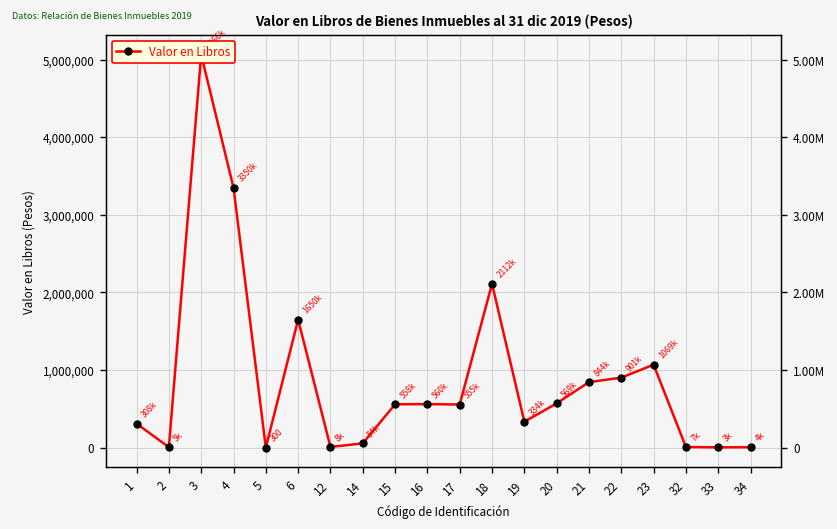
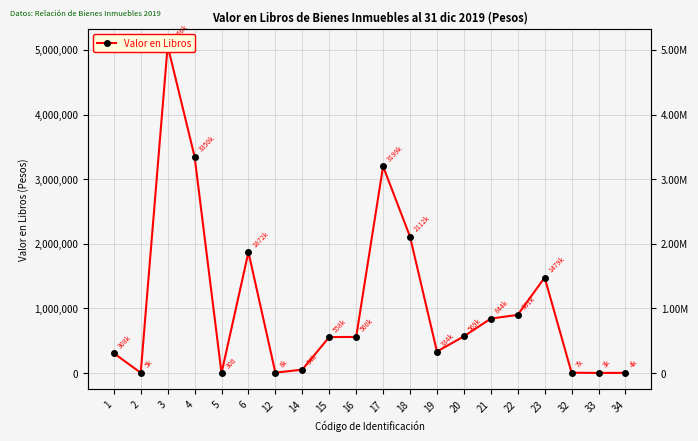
6: 1650k -> 1872k
17: 555k -> 3199k
23: 1069k -> 1479k
